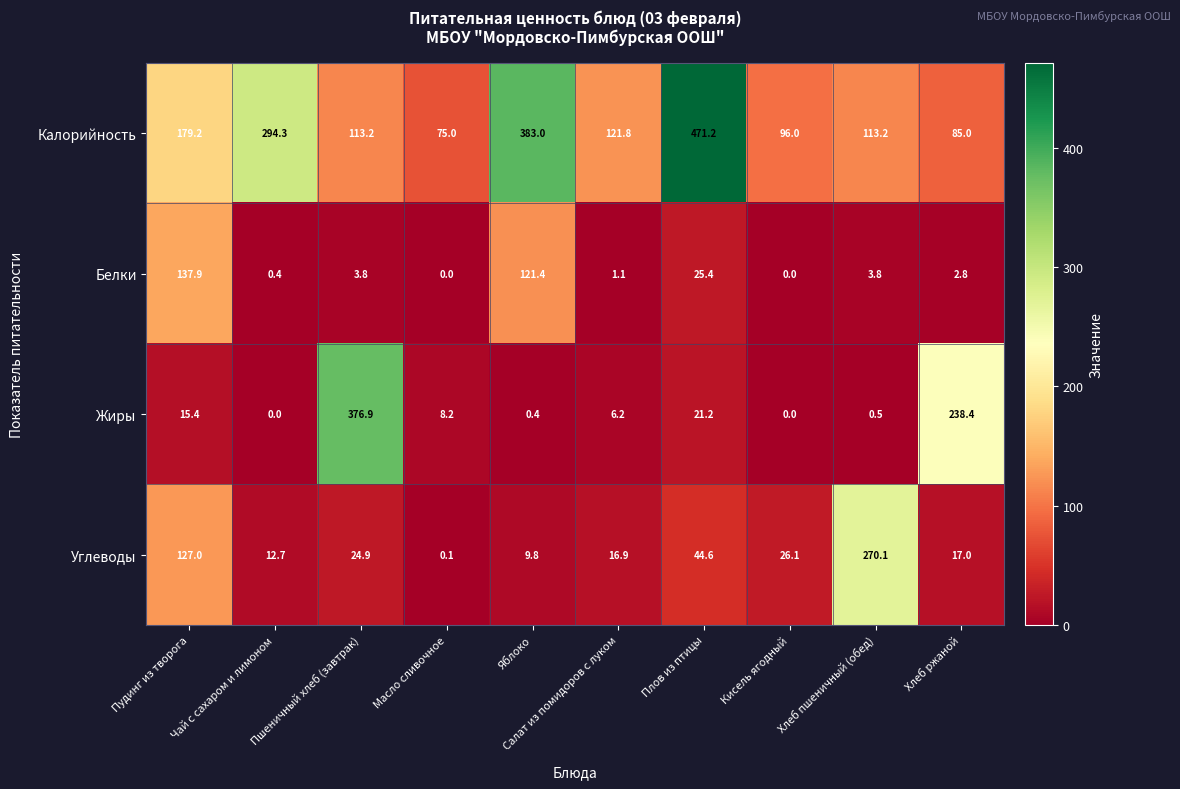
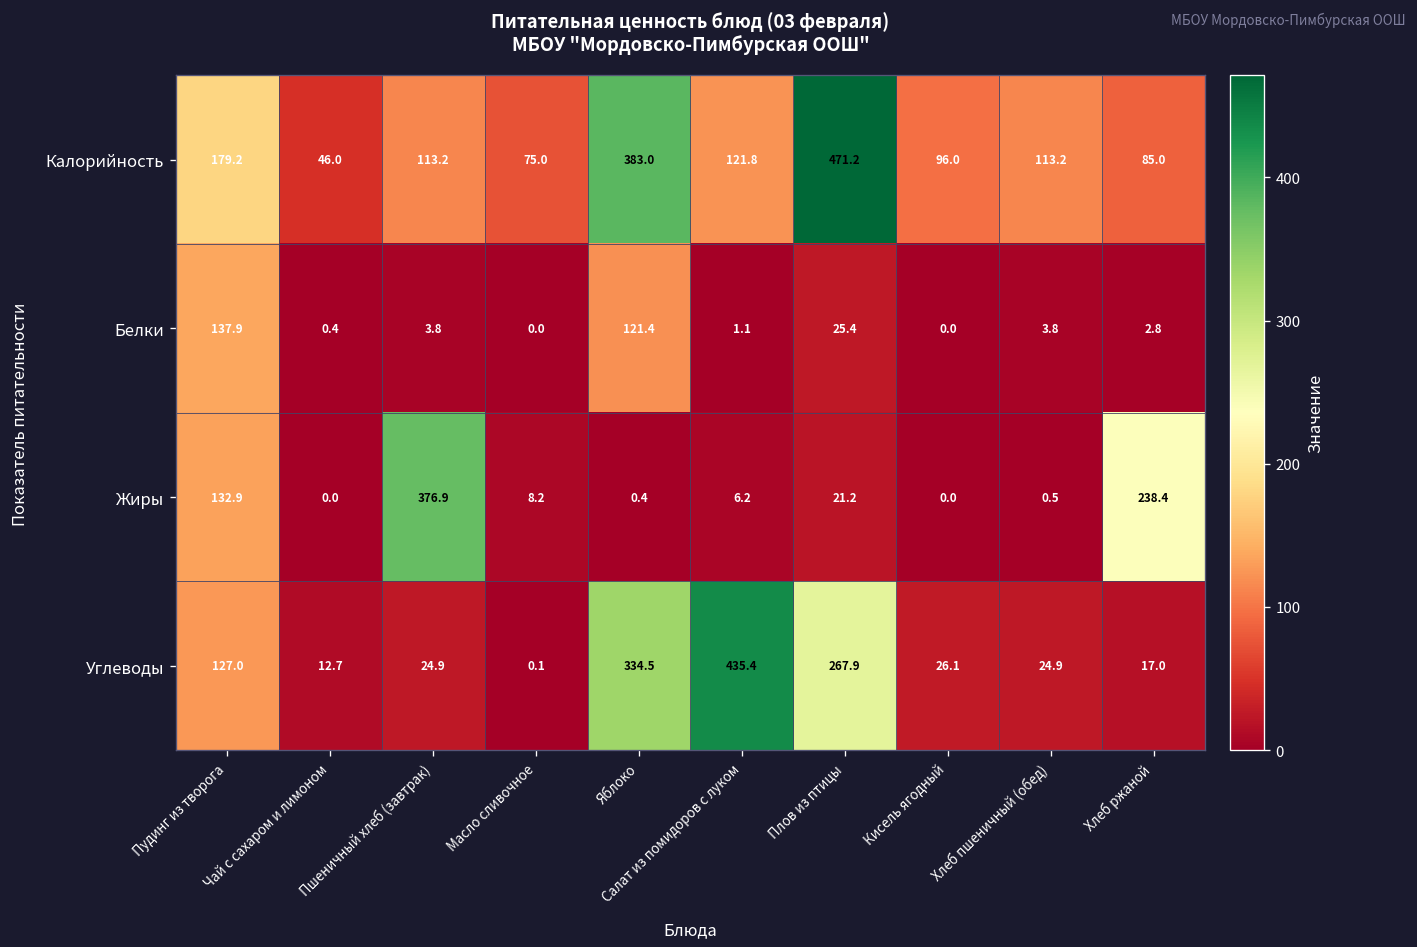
Калорийность, Чай с сахаром и лимоном: 294.3 -> 46.0
Жиры, Пудинг из творога: 15.4 -> 132.9
Углеводы, Яблоко: 9.8 -> 334.5
Углеводы, Салат из помидоров с луком: 16.9 -> 435.4
Углеводы, Плов из птицы: 44.6 -> 267.9
Углеводы, Хлеб пшеничный (обед): 270.1 -> 24.9
